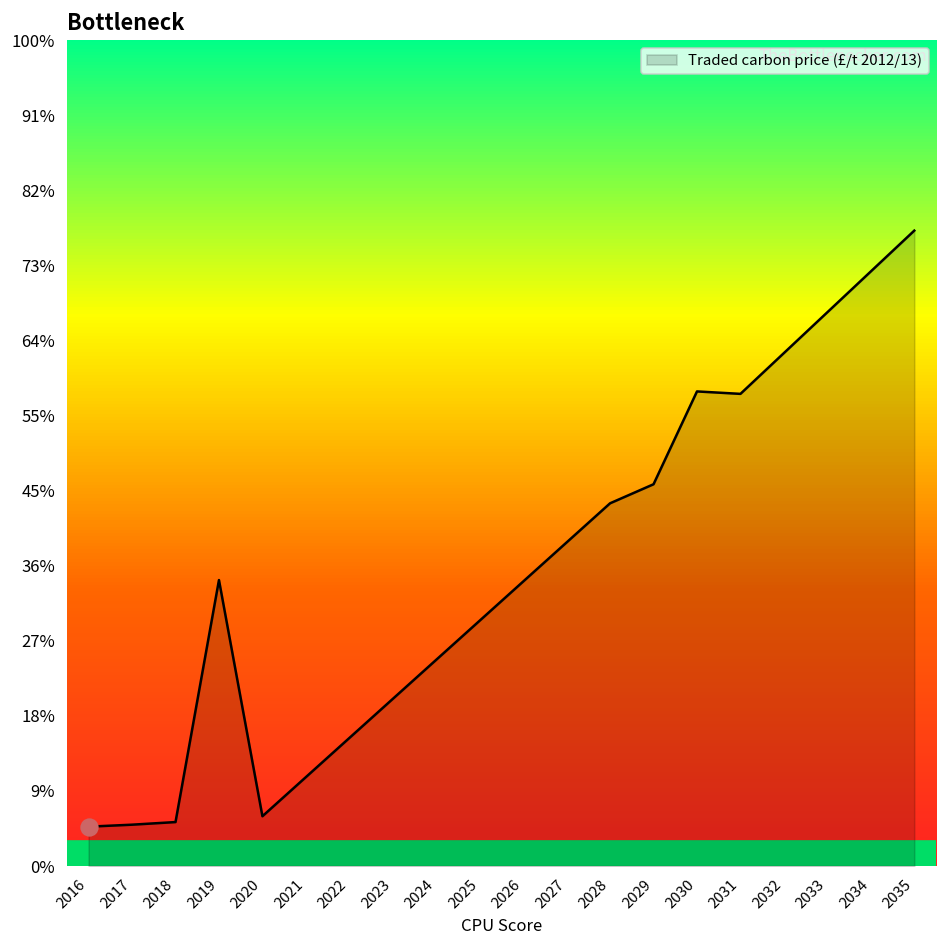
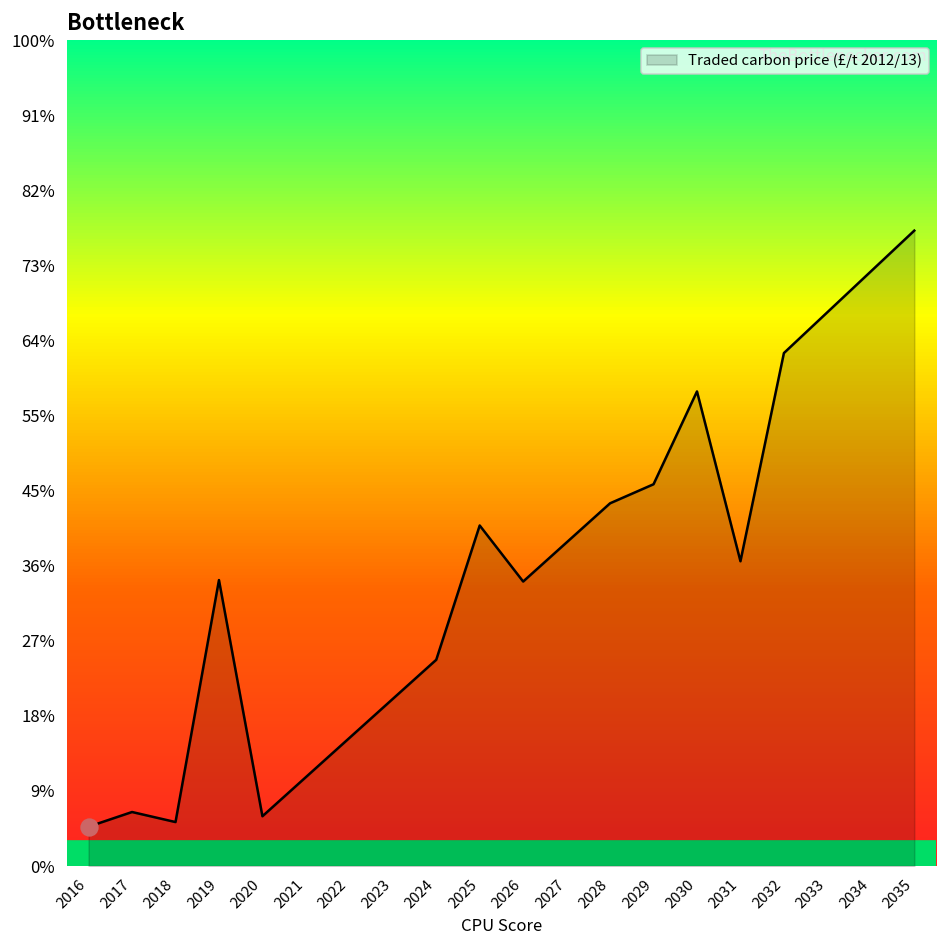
Traded carbon price (£/t 2012/13), 2017: 5% -> 7%
Traded carbon price (£/t 2012/13), 2025: 30% -> 41%
Traded carbon price (£/t 2012/13), 2031: 57% -> 37%
